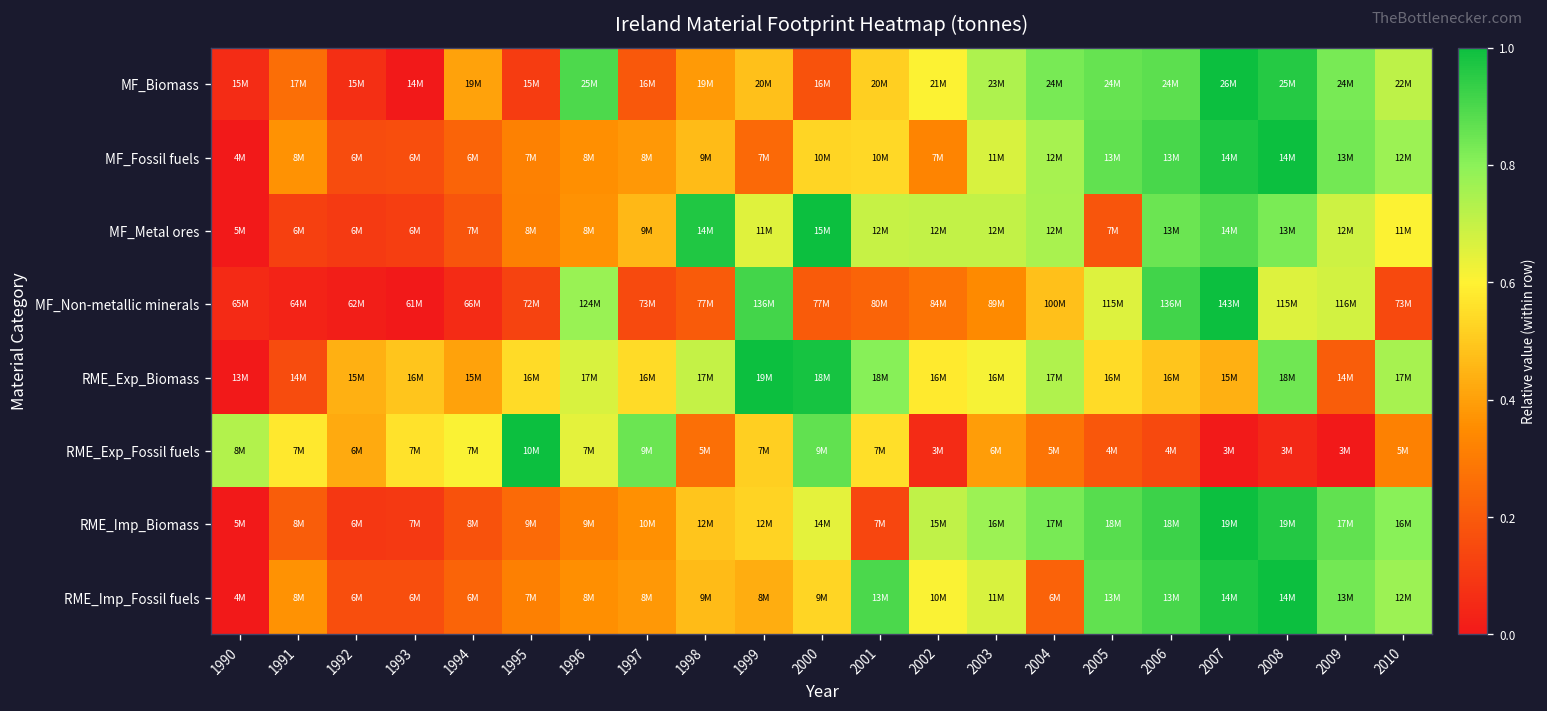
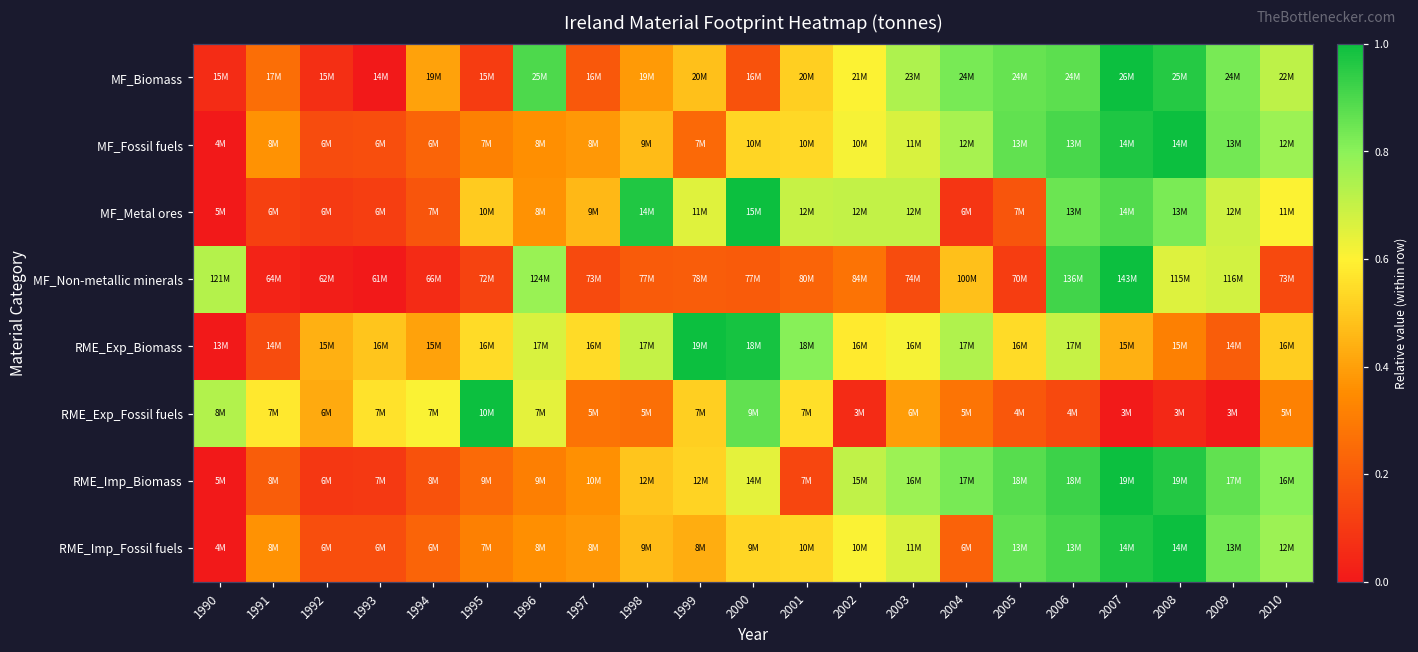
MF_Fossil fuels, 2002: 7M -> 10M
MF_Metal ores, 1995: 8M -> 10M
MF_Metal ores, 2004: 12M -> 6M
MF_Non-metallic minerals, 1990: 65M -> 121M
MF_Non-metallic minerals, 1999: 136M -> 78M
MF_Non-metallic minerals, 2003: 89M -> 74M
MF_Non-metallic minerals, 2005: 115M -> 70M
RME_Exp_Biomass, 2006: 16M -> 17M
RME_Exp_Biomass, 2008: 18M -> 15M
RME_Exp_Biomass, 2010: 17M -> 16M
RME_Exp_Fossil fuels, 1997: 9M -> 5M
RME_Imp_Fossil fuels, 2001: 13M -> 10M
